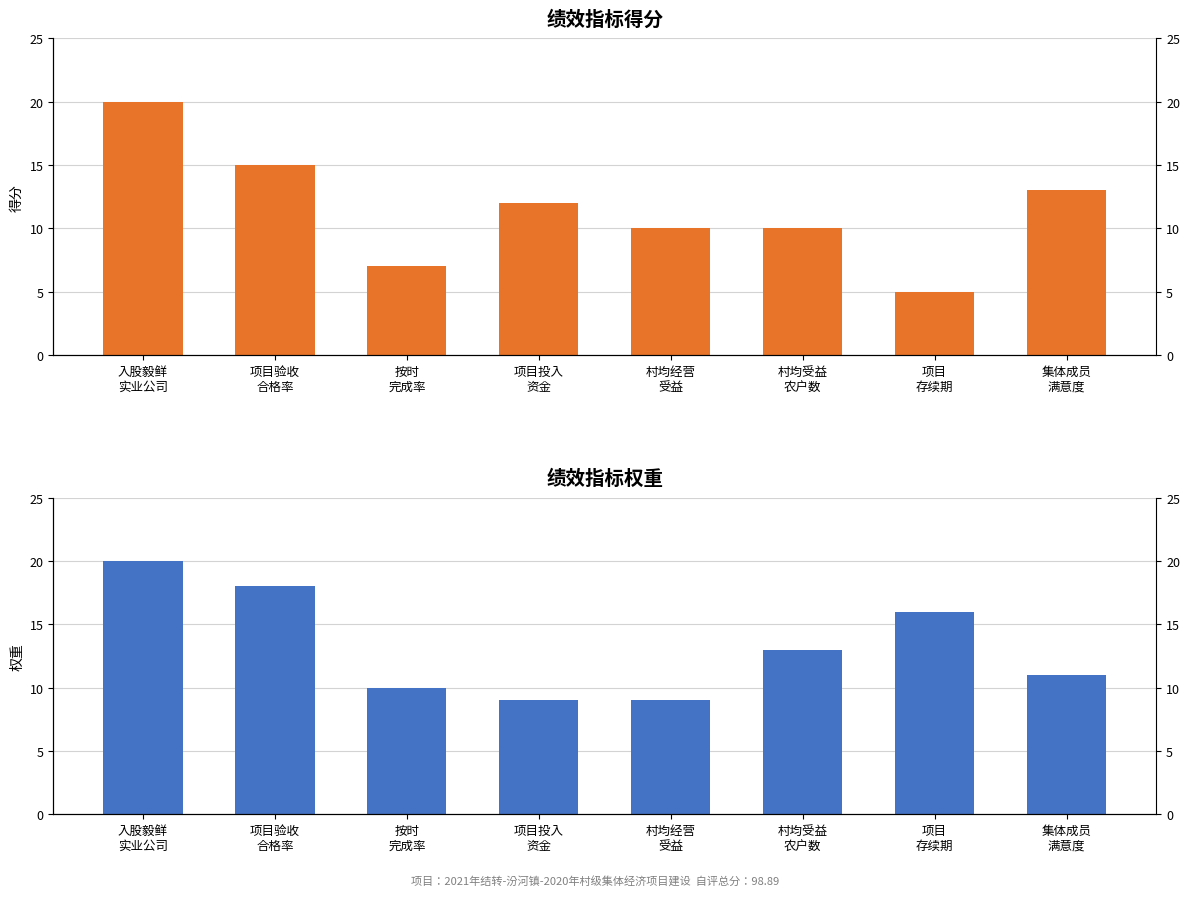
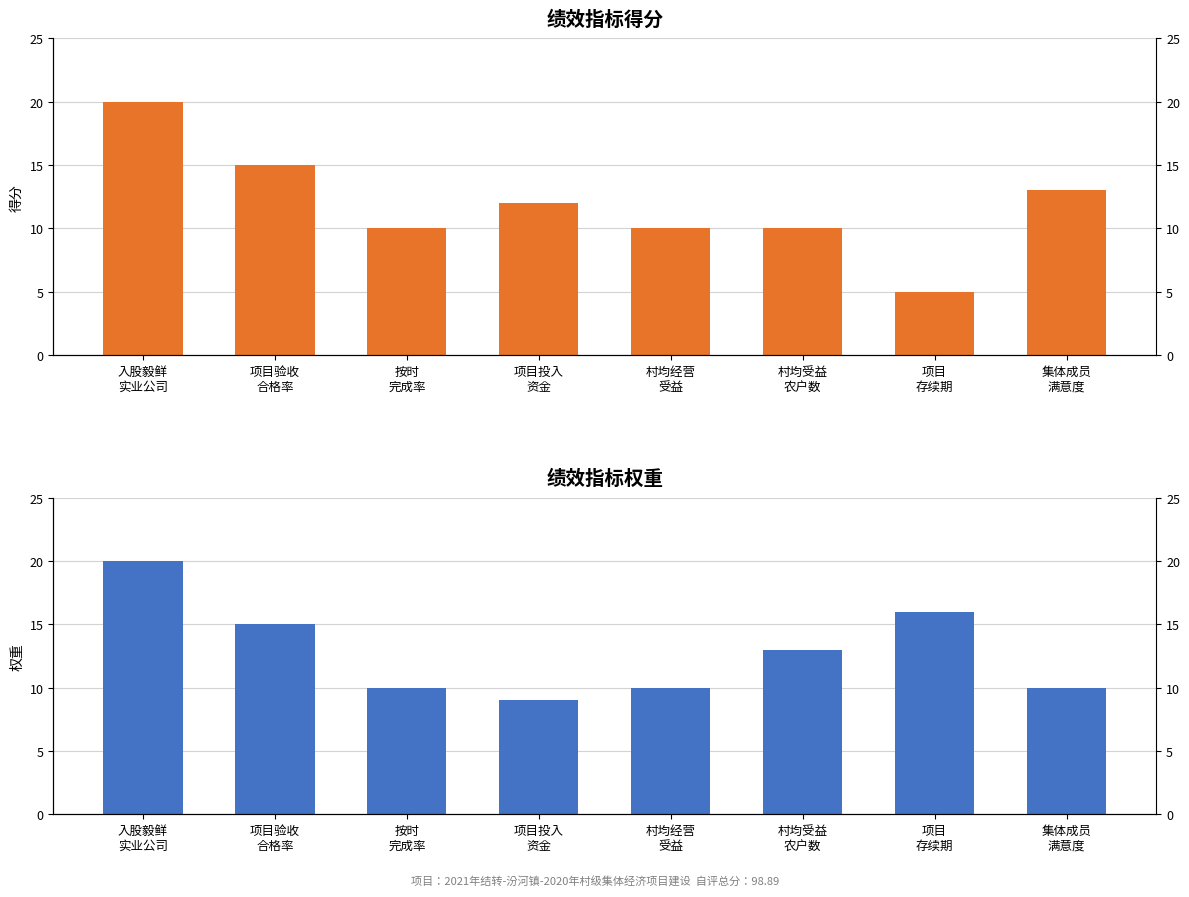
绩效指标得分, 按时 完成率: 7 -> 10
绩效指标权重, 项目验收 合格率: 18 -> 15
绩效指标权重, 村均经营 受益: 9 -> 10
绩效指标权重, 集体成员 满意度: 11 -> 10
